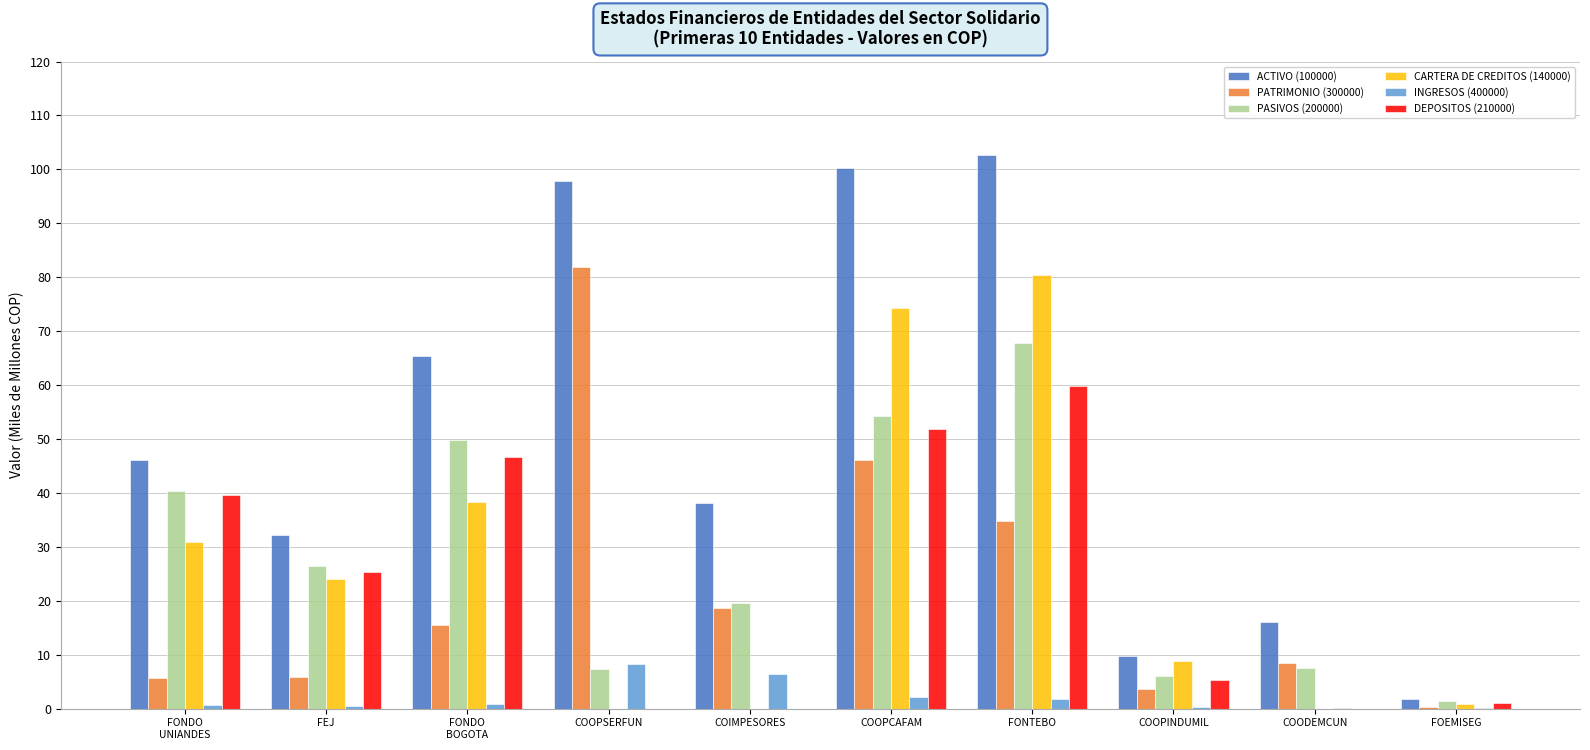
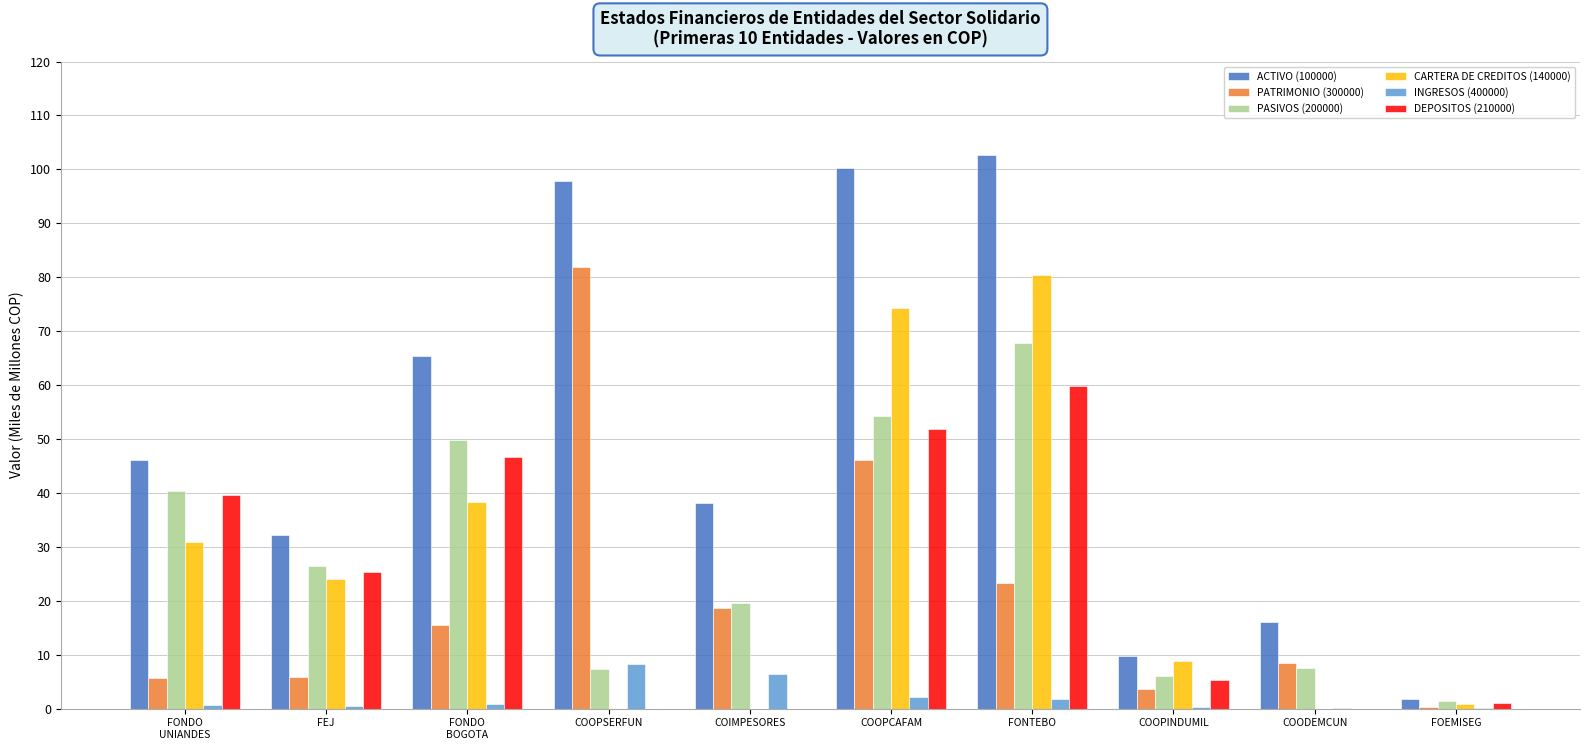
PATRIMONIO (300000), FONTEBO: 35 -> 23
